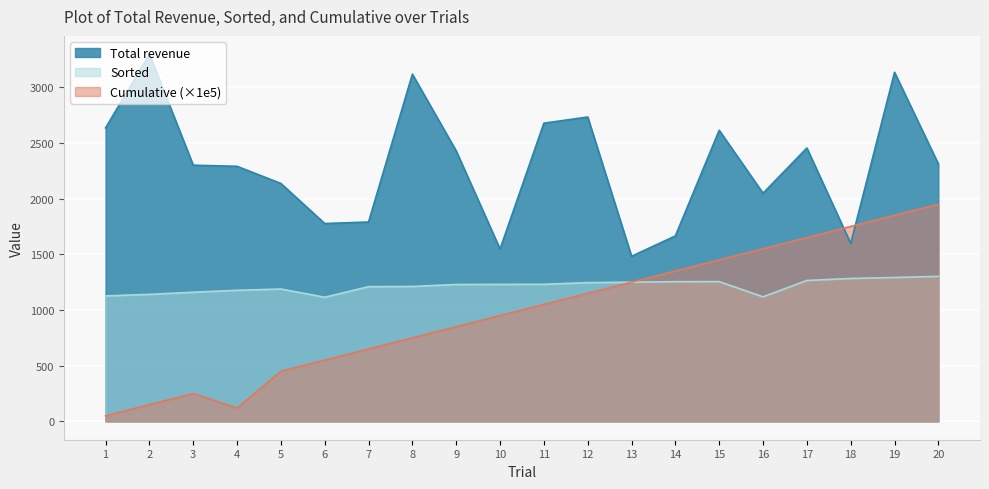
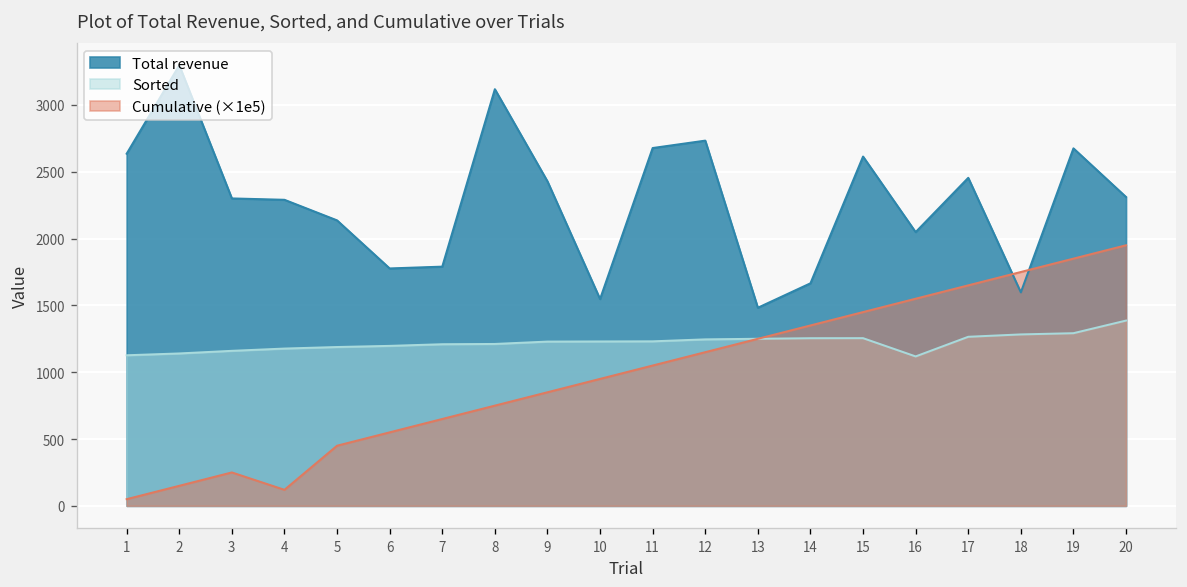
Sorted, 6: 1110 -> 1200
Total revenue, 19: 3130 -> 2680
Sorted, 20: 1300 -> 1390
